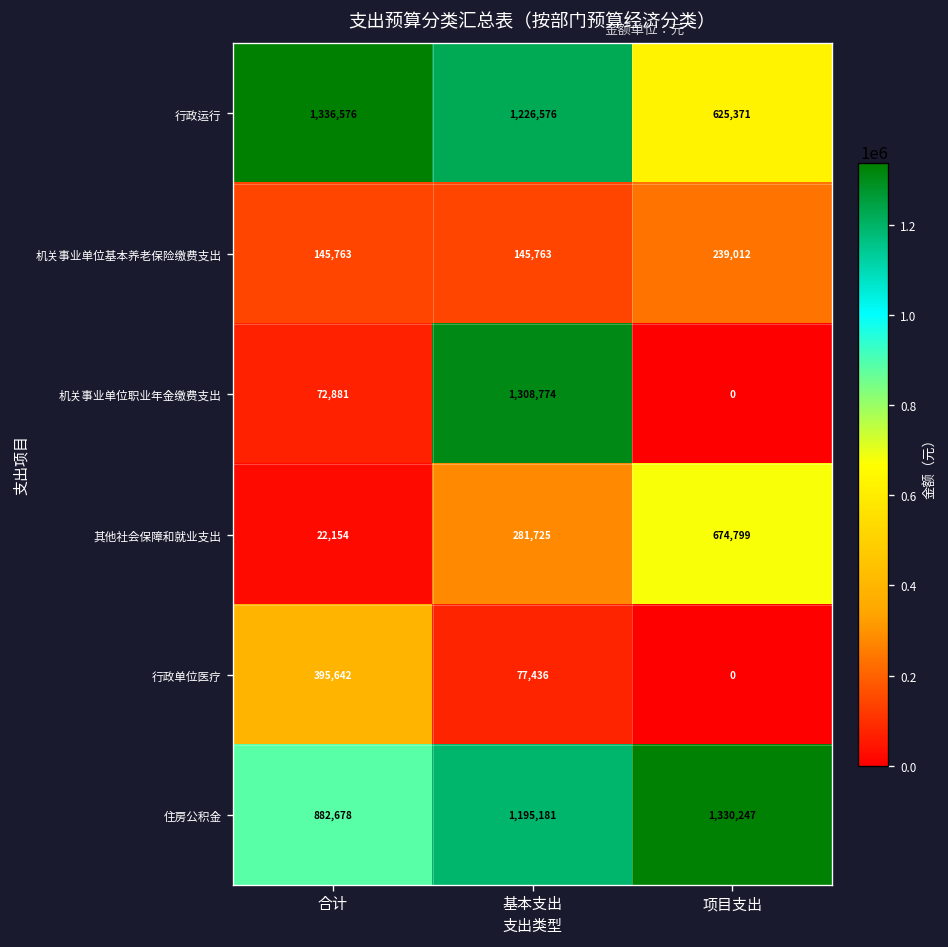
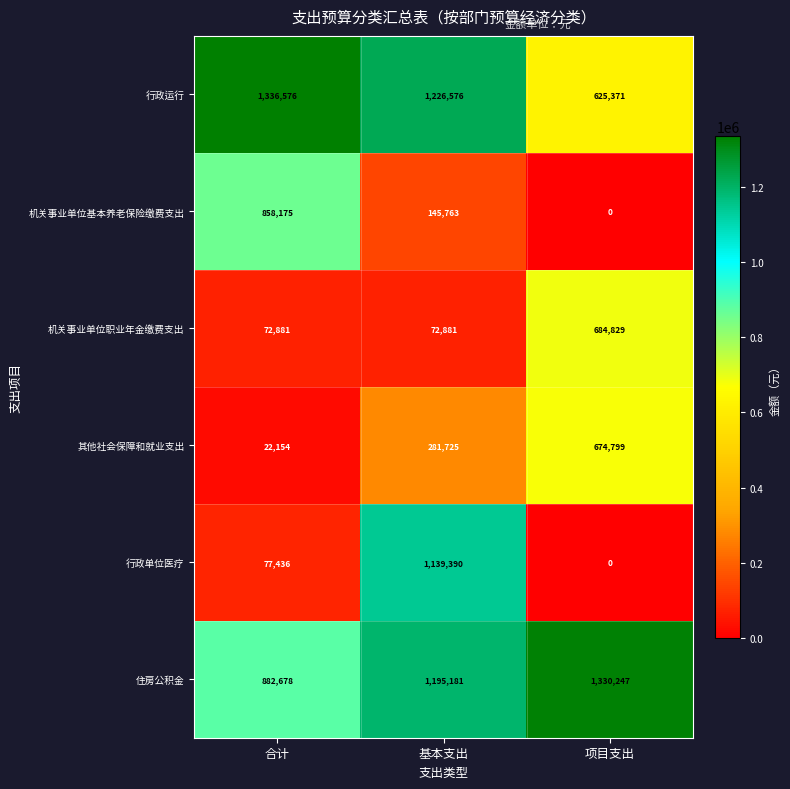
机关事业单位基本养老保险缴费支出, 合计: 145,763 -> 858,175
机关事业单位基本养老保险缴费支出, 项目支出: 239,012 -> 0
机关事业单位职业年金缴费支出, 基本支出: 1,308,774 -> 72,881
机关事业单位职业年金缴费支出, 项目支出: 0 -> 684,829
行政单位医疗, 合计: 395,642 -> 77,436
行政单位医疗, 基本支出: 77,436 -> 1,139,390
